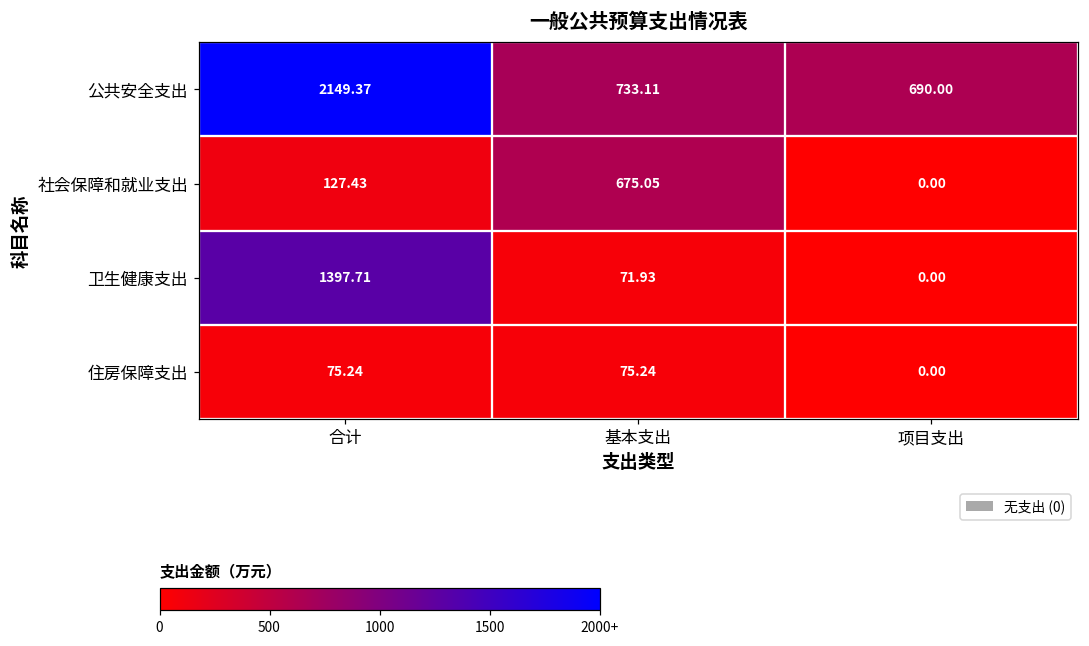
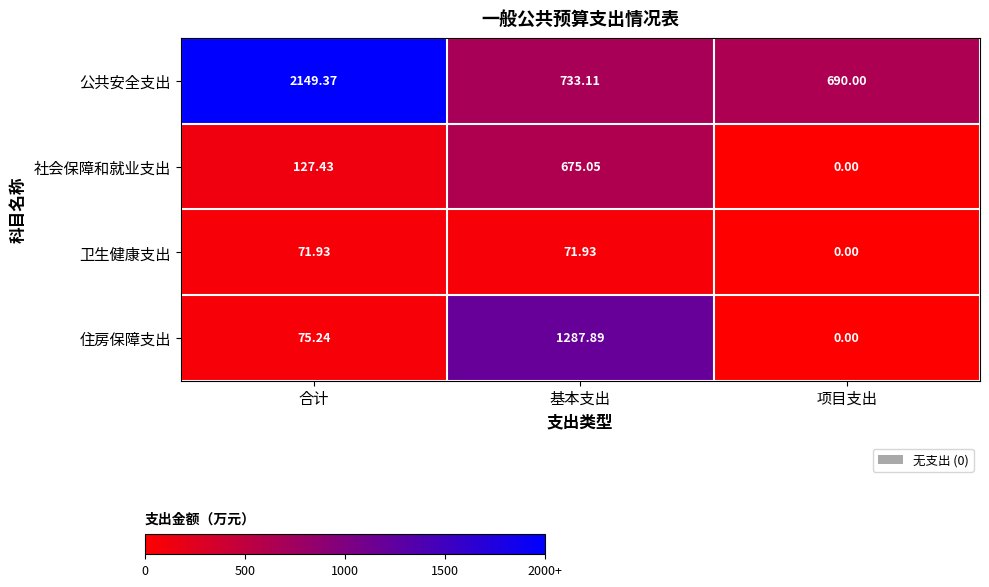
卫生健康支出, 合计: 1397.71 -> 71.93
住房保障支出, 基本支出: 75.24 -> 1287.89
